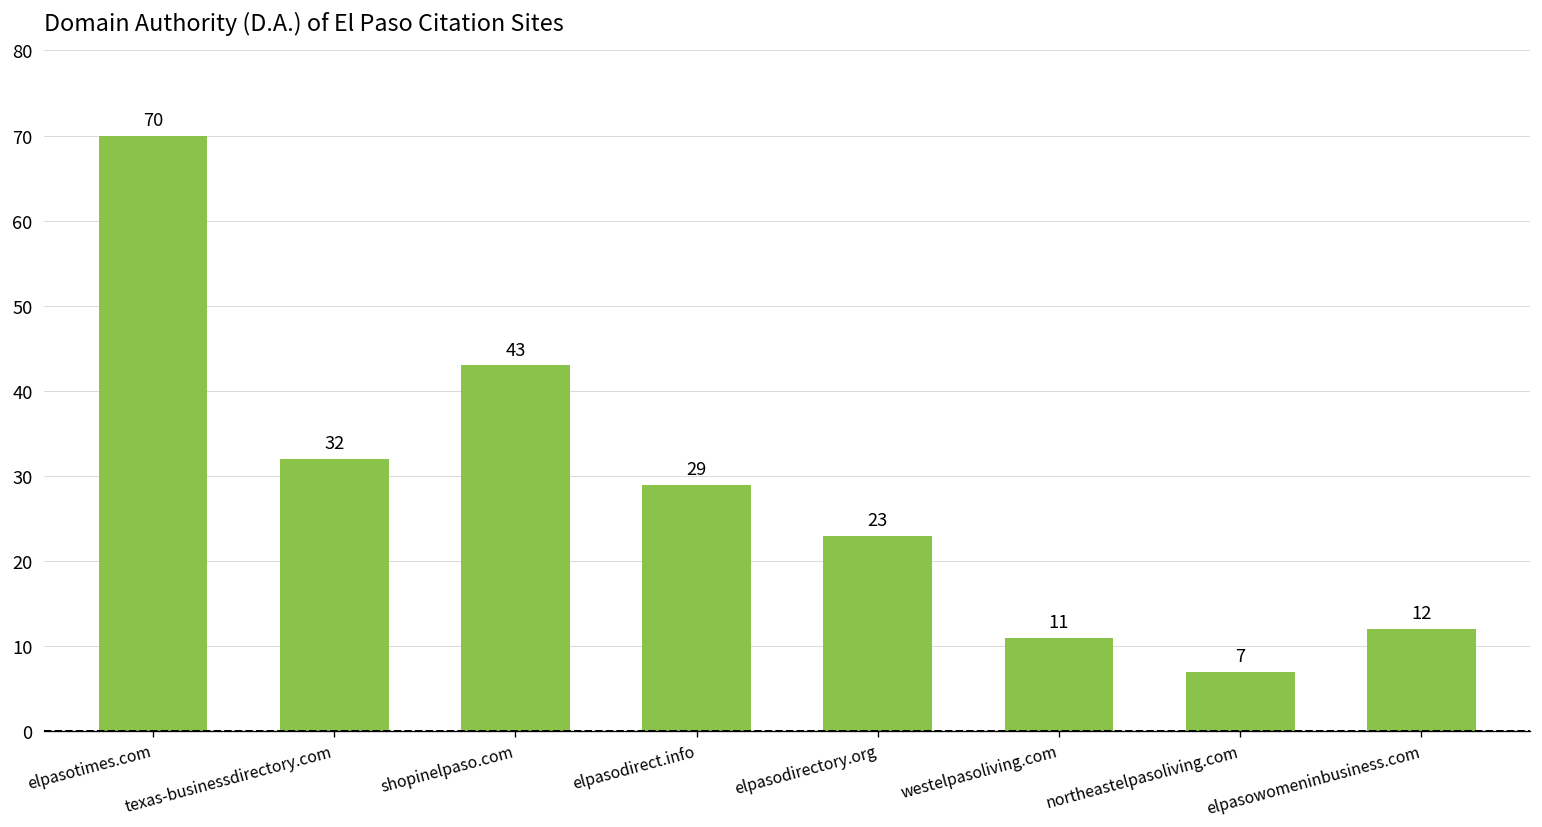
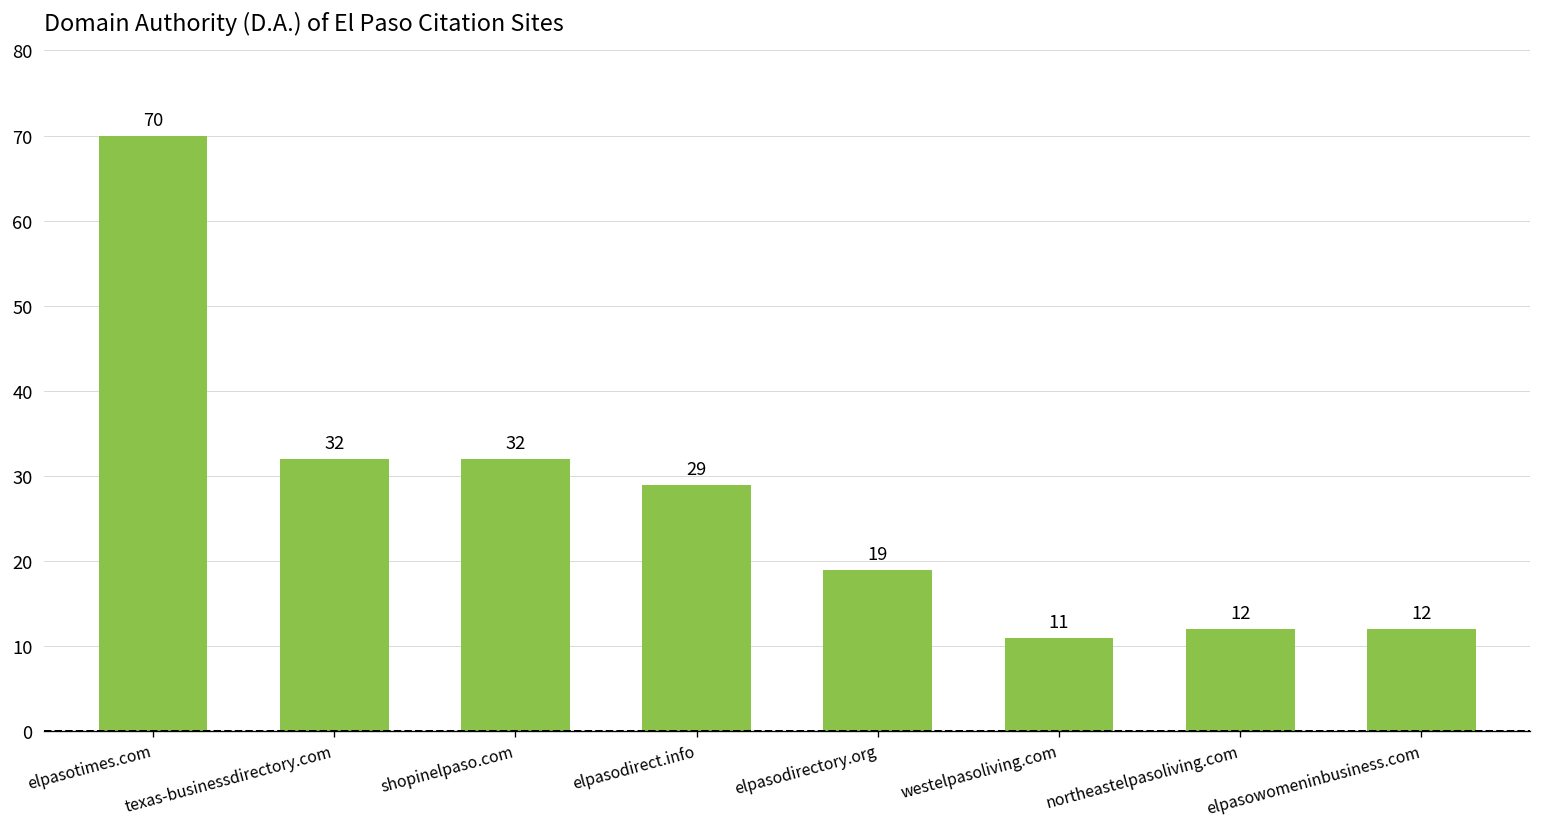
shopinelpaso.com: 43 -> 32
elpasodirectory.org: 23 -> 19
northeastelpasoliving.com: 7 -> 12
